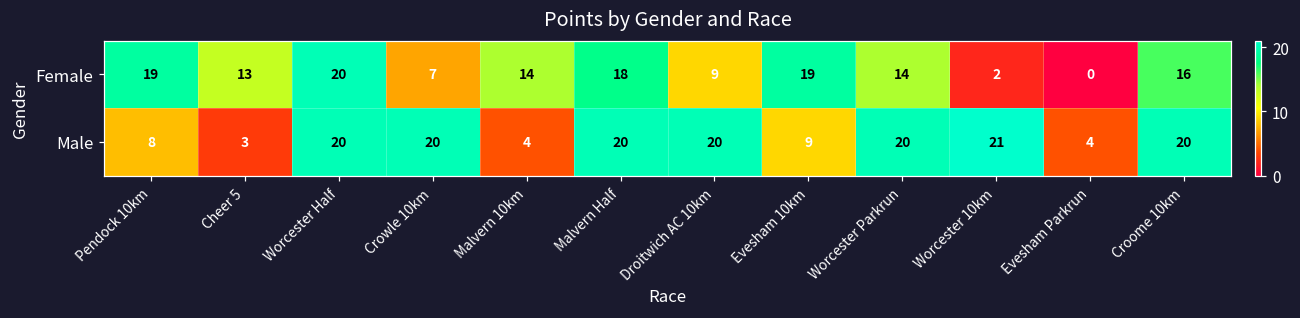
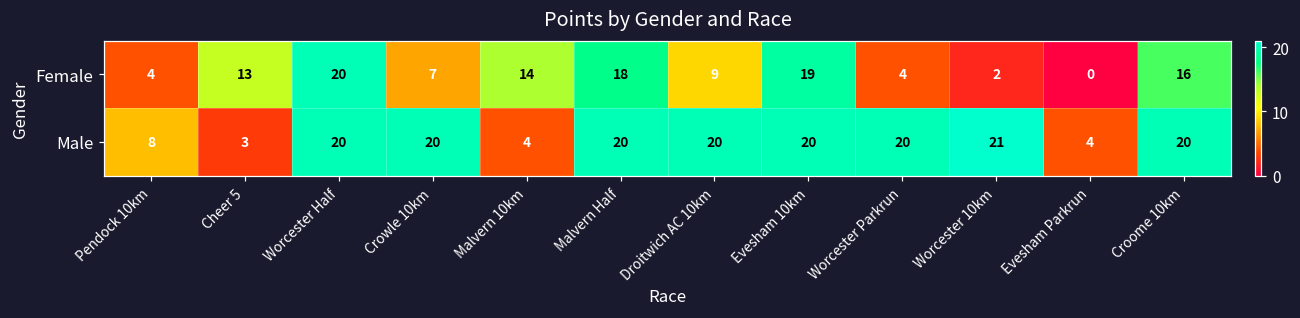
Female, Pendock 10km: 19 -> 4
Female, Worcester Parkrun: 14 -> 4
Male, Evesham 10km: 9 -> 20
